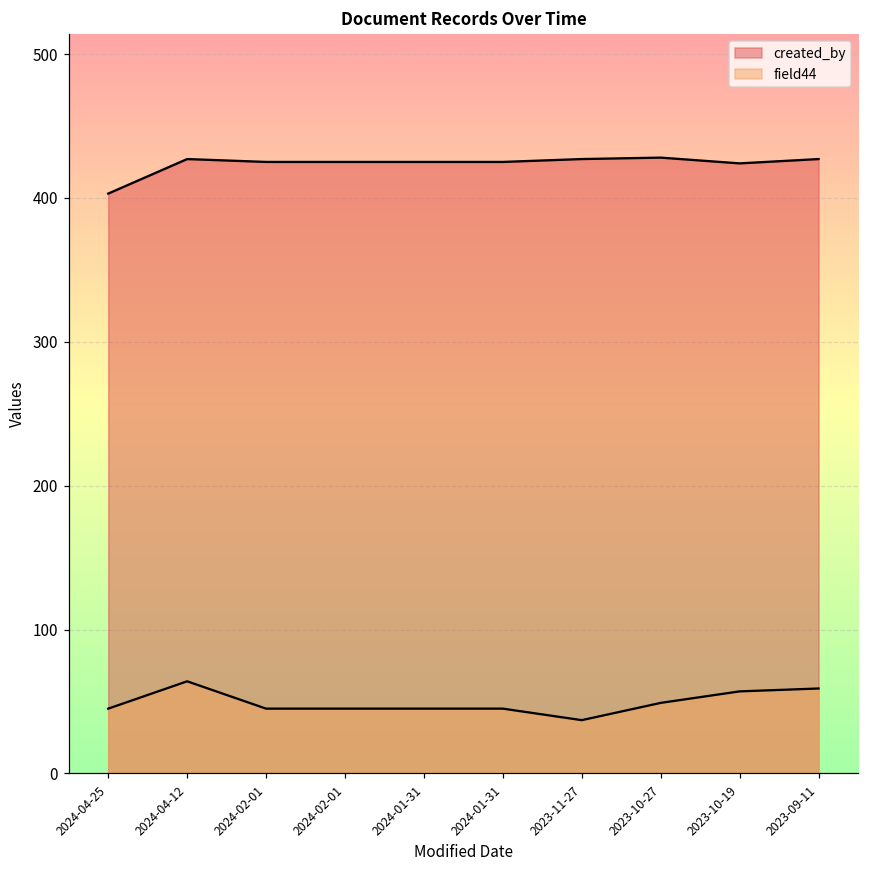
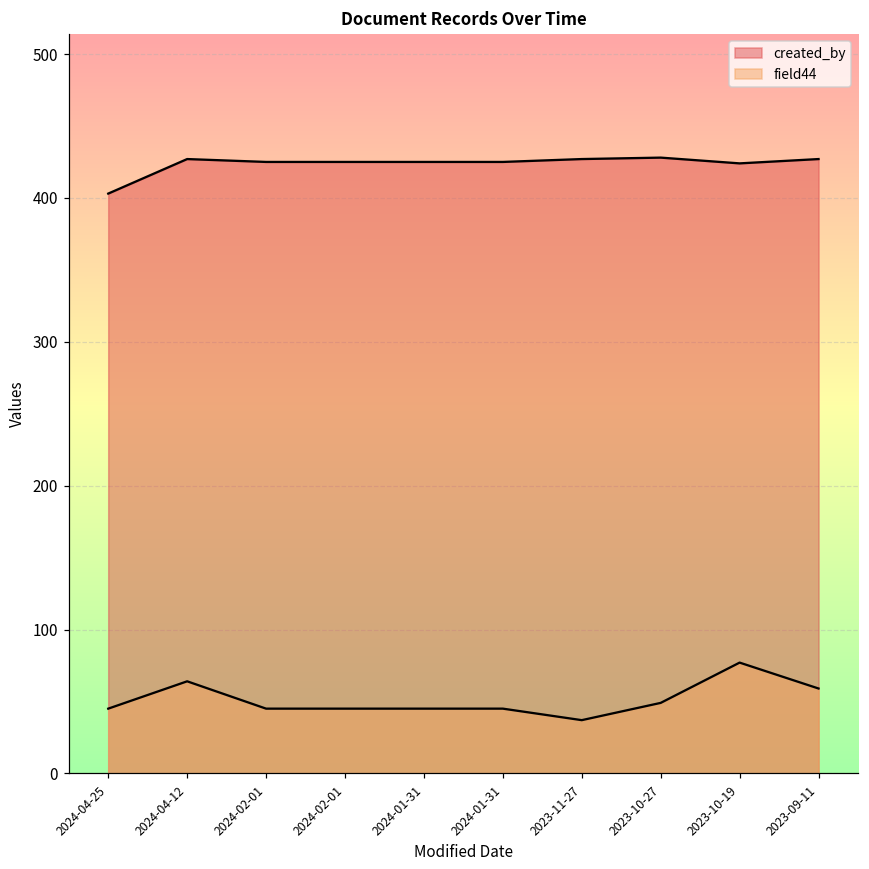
field44, 2023-10-19: 57 -> 77
